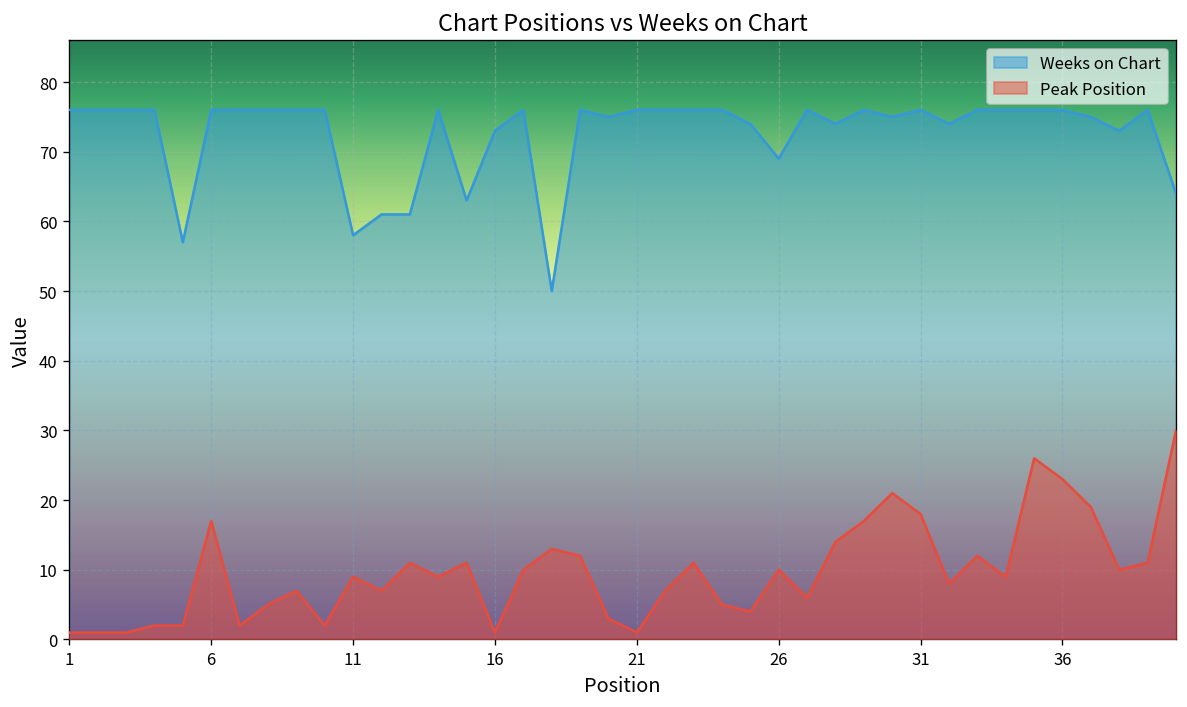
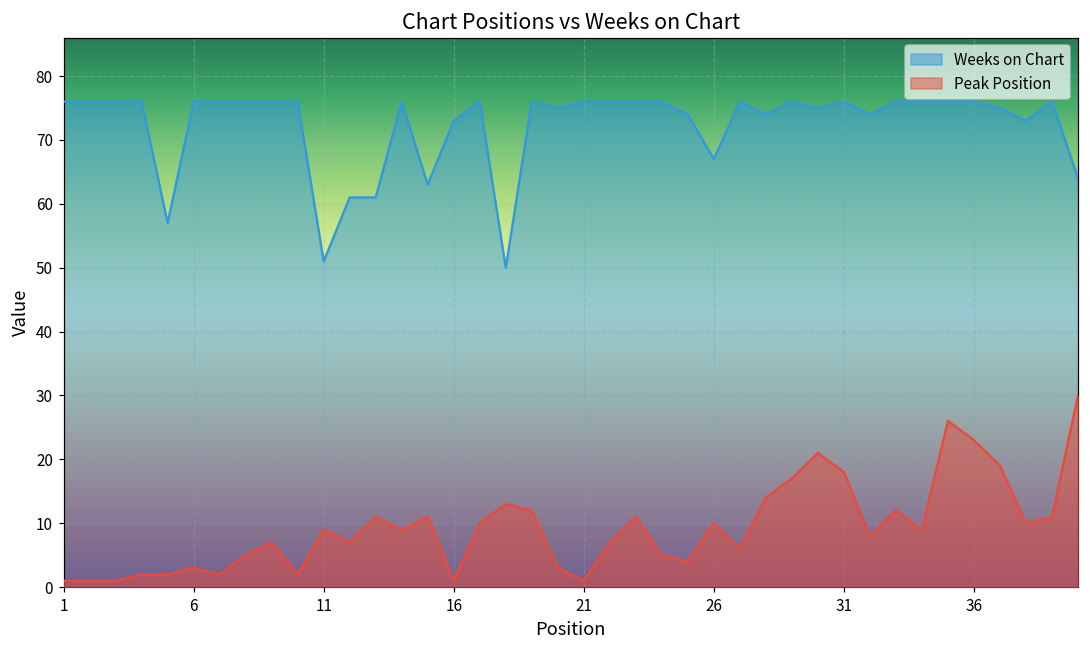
Peak Position, 6: 17 -> 3
Weeks on Chart, 11: 58 -> 51
Weeks on Chart, 26: 69 -> 67
